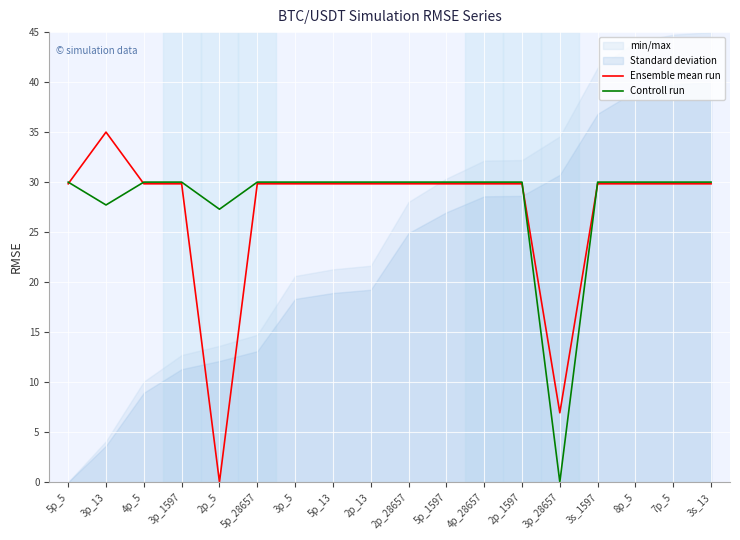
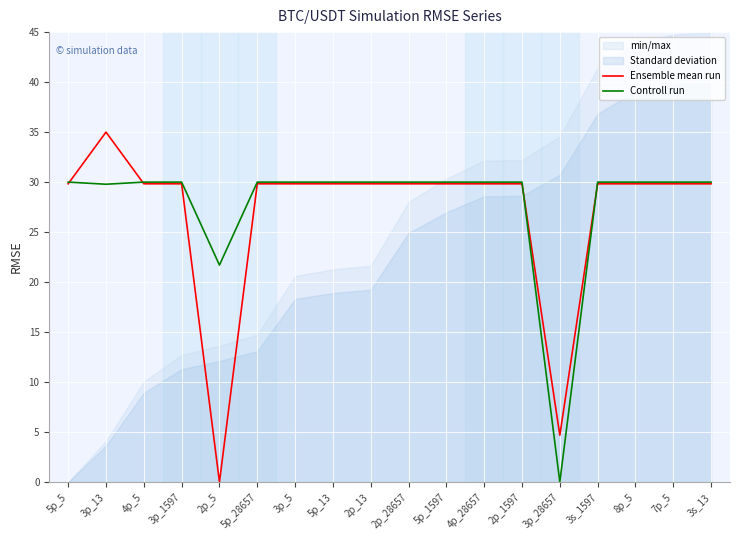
Controll run, 3p_13: 28 -> 30
Controll run, 2p_5: 27 -> 22
Ensemble mean run, 3p_28657: 7 -> 5
